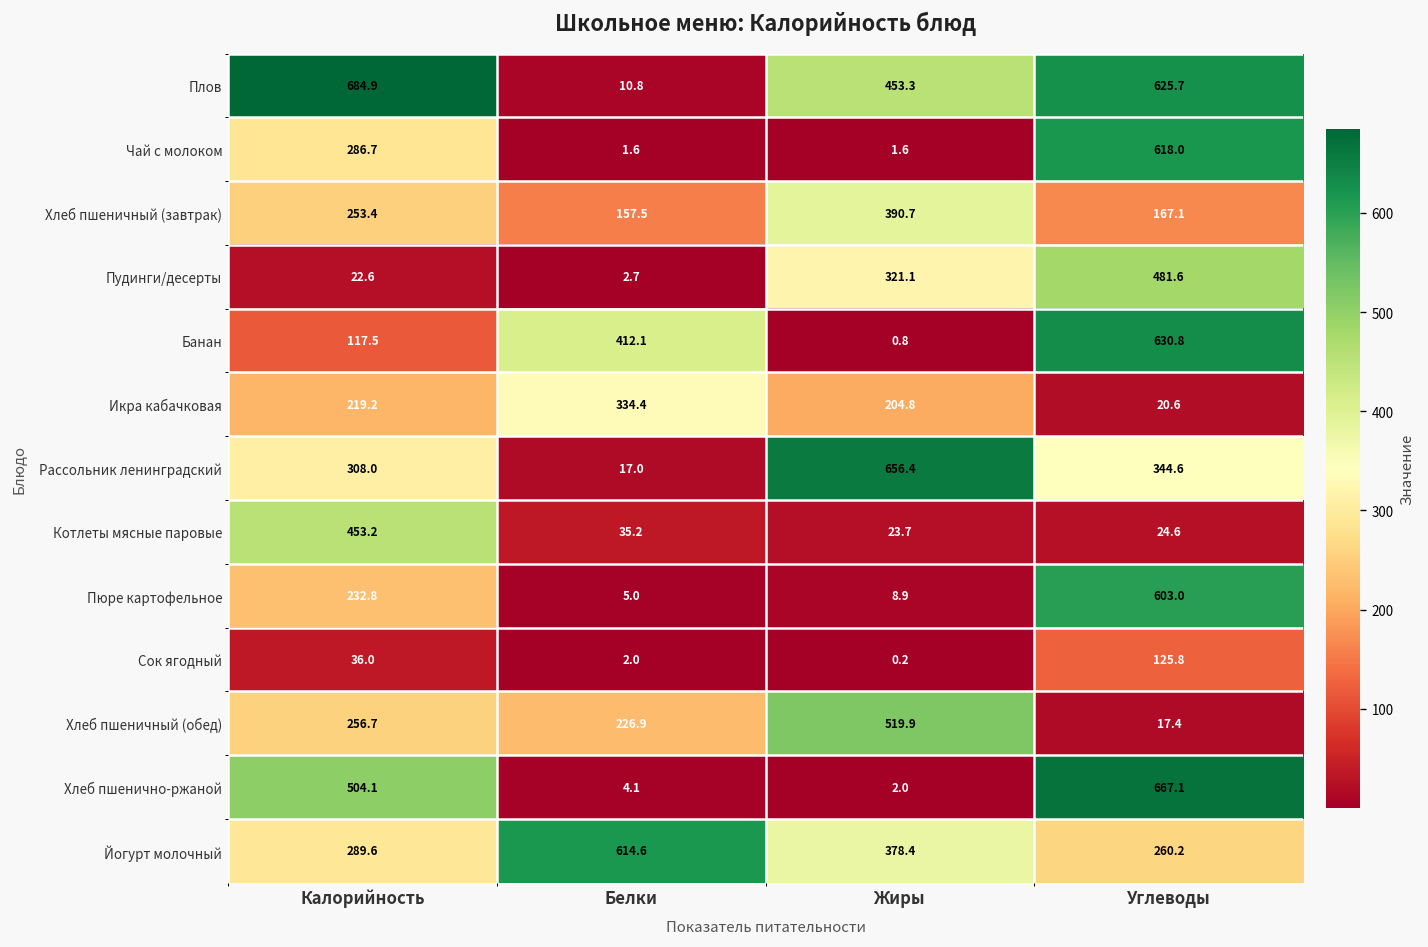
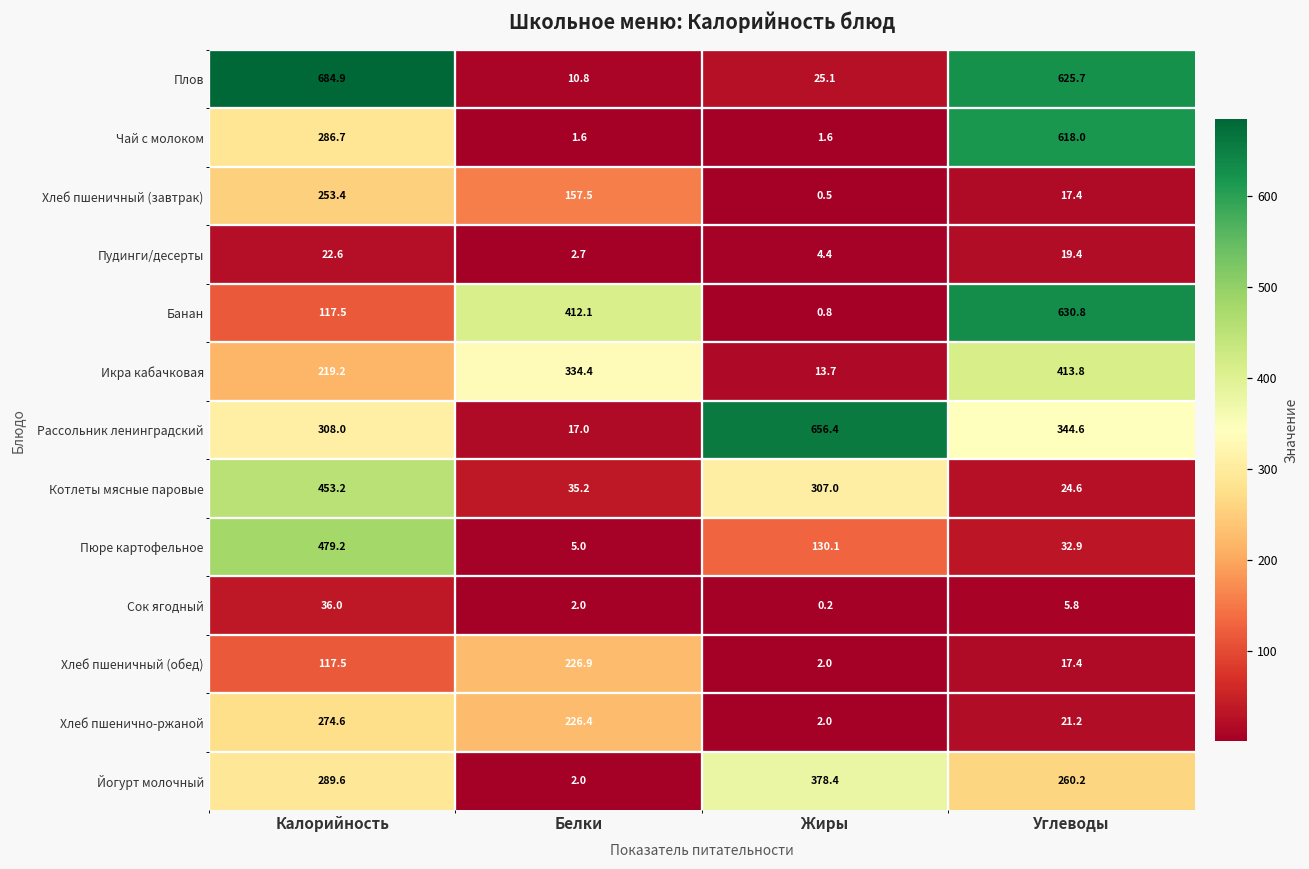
Плов, Жиры: 453.3 -> 25.1
Хлеб пшеничный (завтрак), Жиры: 390.7 -> 0.5
Хлеб пшеничный (завтрак), Углеводы: 167.1 -> 17.4
Пудинги/десерты, Жиры: 321.1 -> 4.4
Пудинги/десерты, Углеводы: 481.6 -> 19.4
Икра кабачковая, Жиры: 204.8 -> 13.7
Икра кабачковая, Углеводы: 20.6 -> 413.8
Котлеты мясные паровые, Жиры: 23.7 -> 307.0
Пюре картофельное, Калорийность: 232.8 -> 479.2
Пюре картофельное, Жиры: 8.9 -> 130.1
Пюре картофельное, Углеводы: 603.0 -> 32.9
Сок ягодный, Углеводы: 125.8 -> 5.8
Хлеб пшеничный (обед), Калорийность: 256.7 -> 117.5
Хлеб пшеничный (обед), Жиры: 519.9 -> 2.0
Хлеб пшенично-ржаной, Калорийность: 504.1 -> 274.6
Хлеб пшенично-ржаной, Белки: 4.1 -> 226.4
Хлеб пшенично-ржаной, Углеводы: 667.1 -> 21.2
Йогурт молочный, Белки: 614.6 -> 2.0
